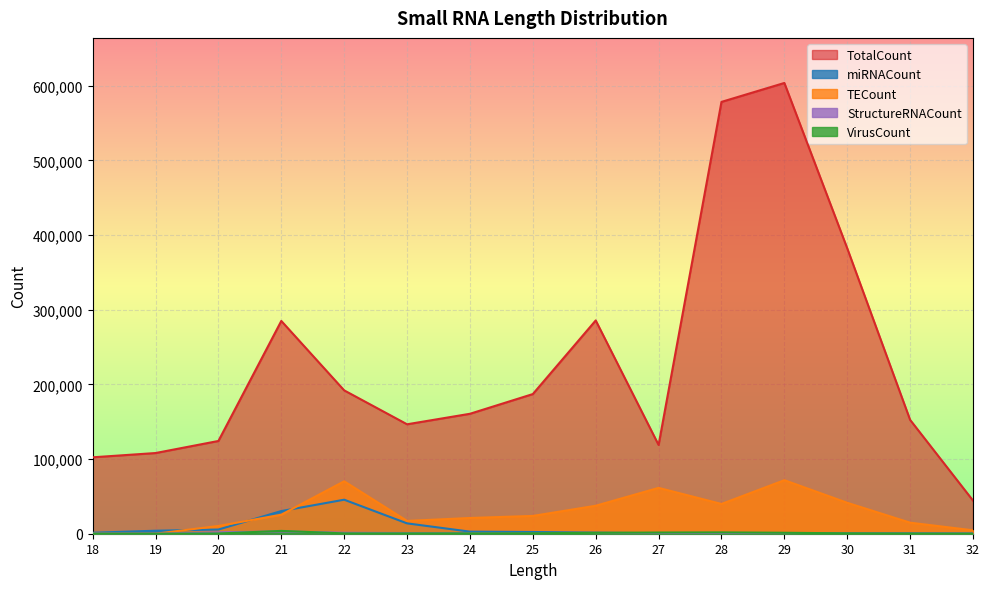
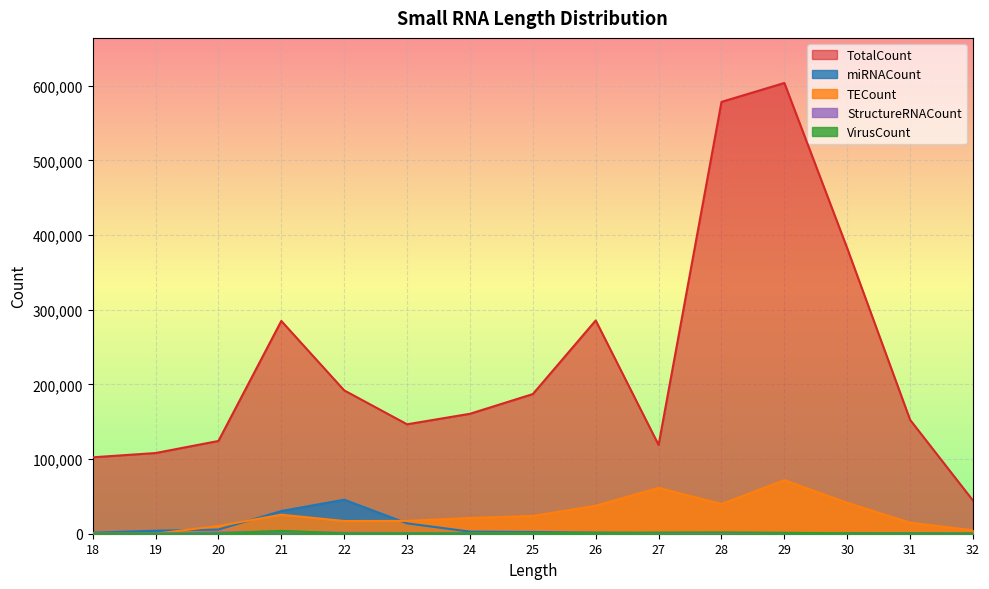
TECount, 22: 70,000 -> 20,000
